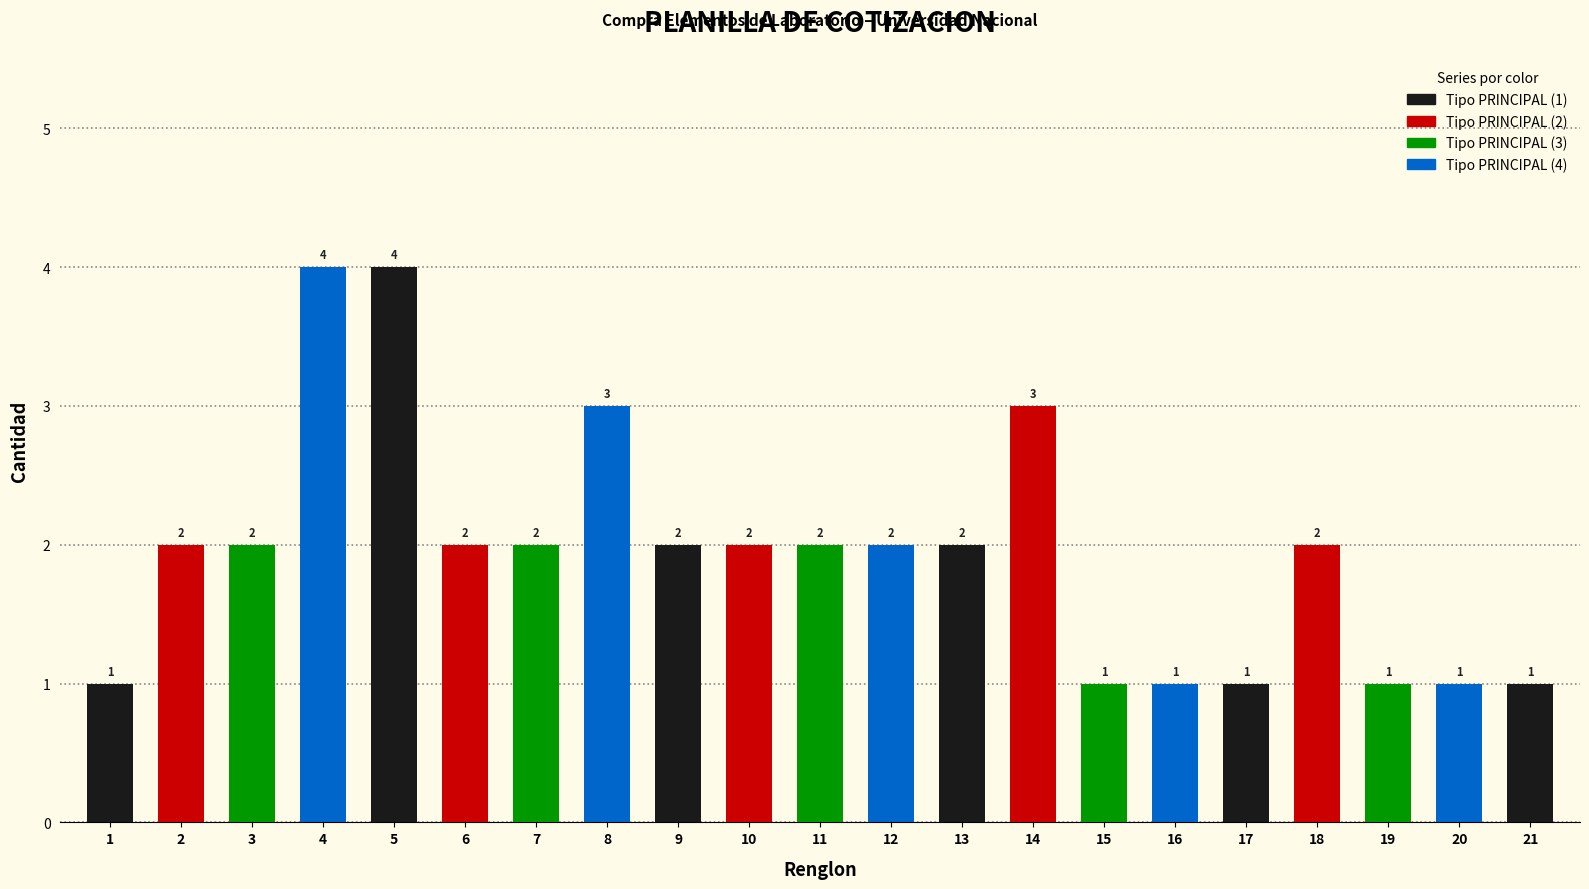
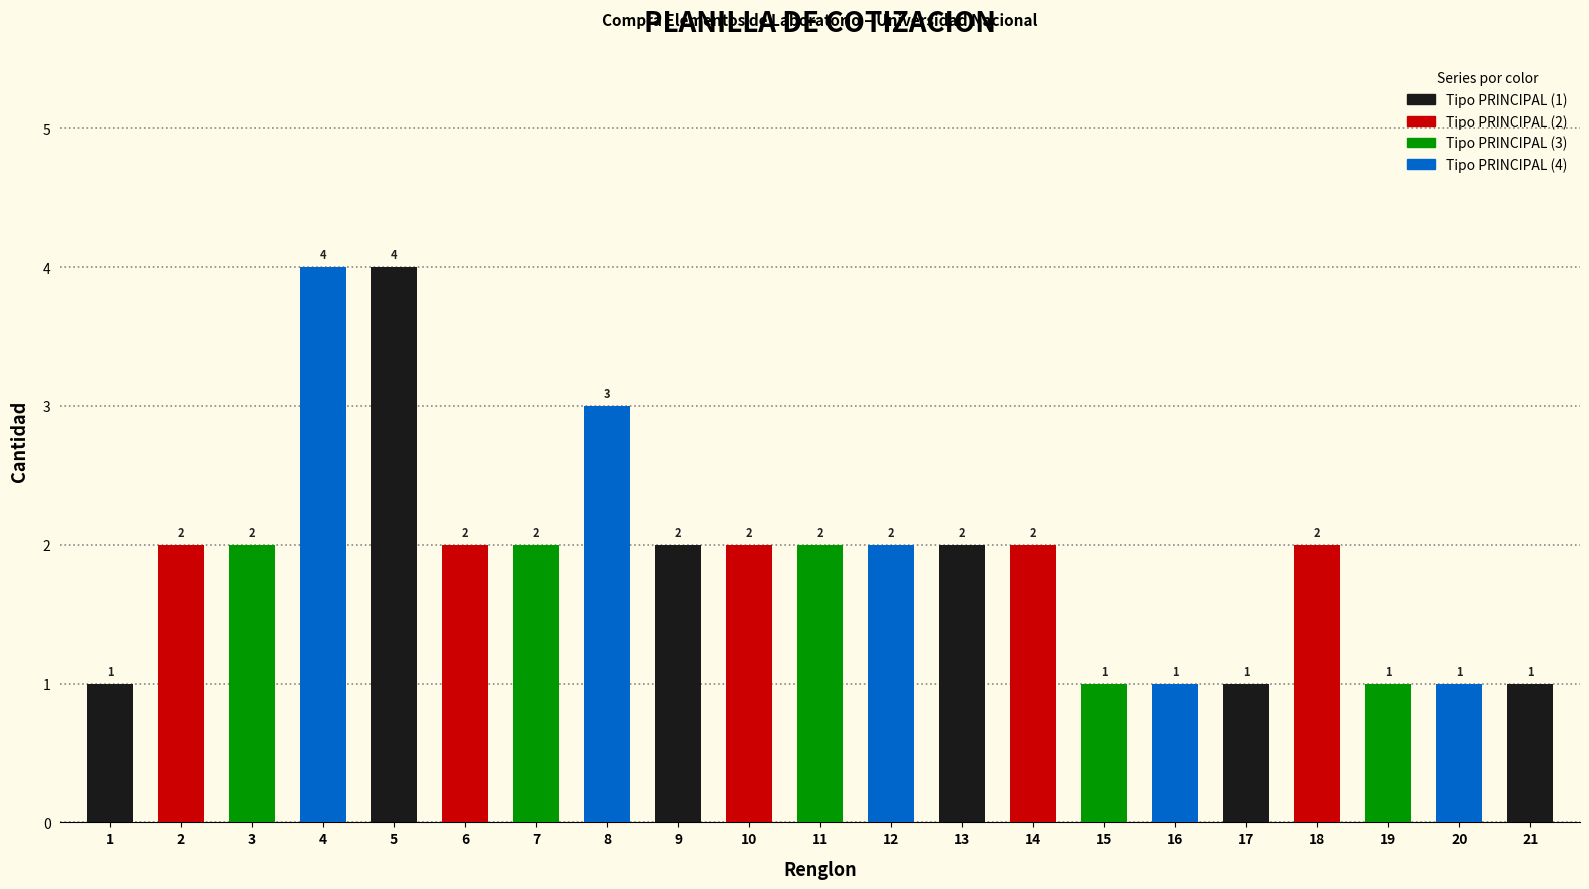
14: 3 -> 2
